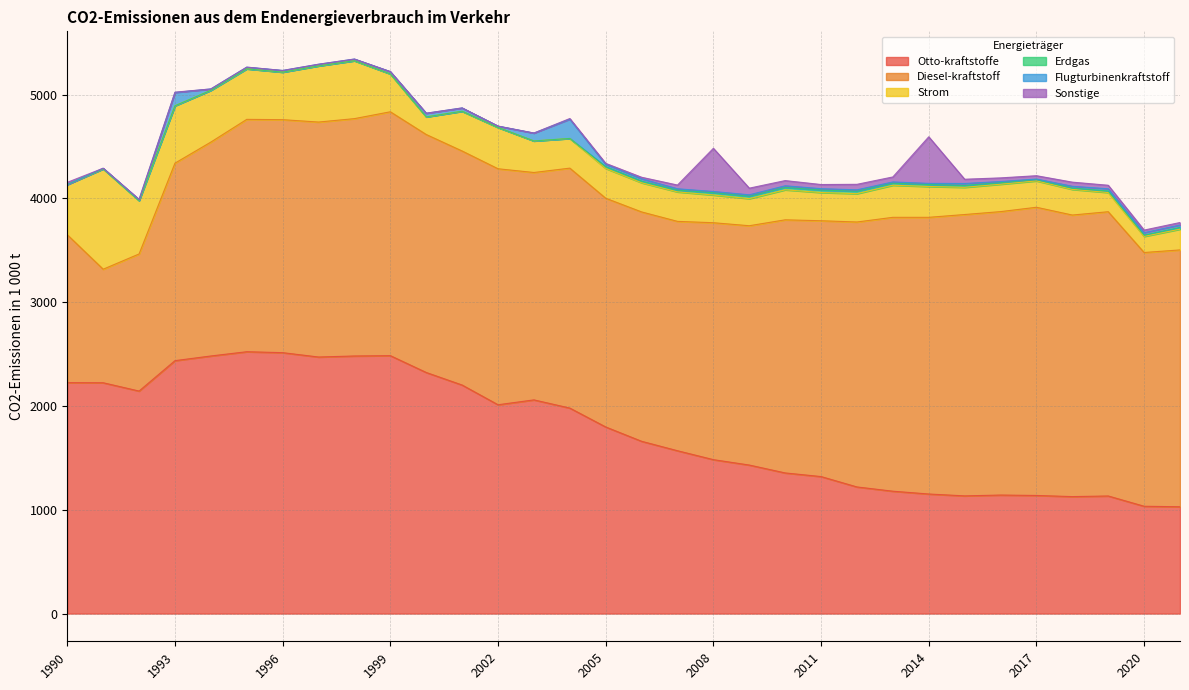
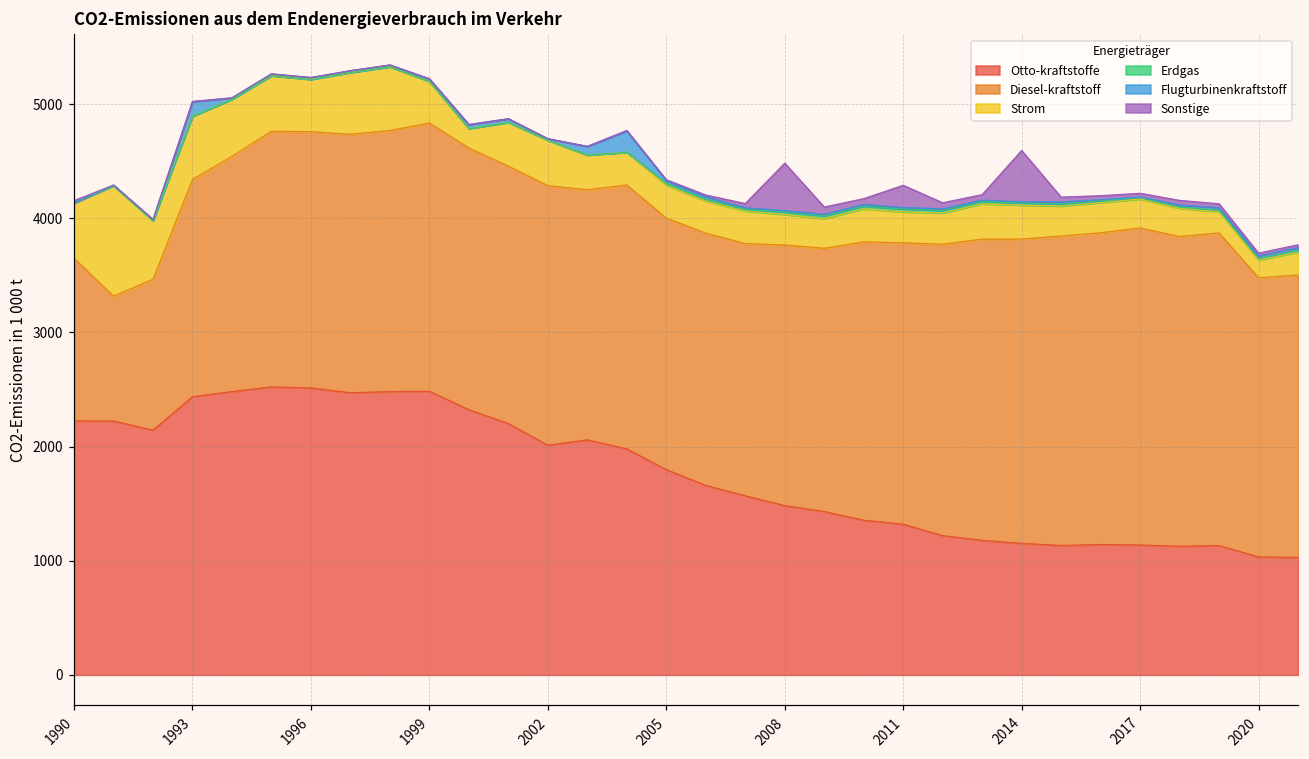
Sonstige, 2011: 40 -> 200
